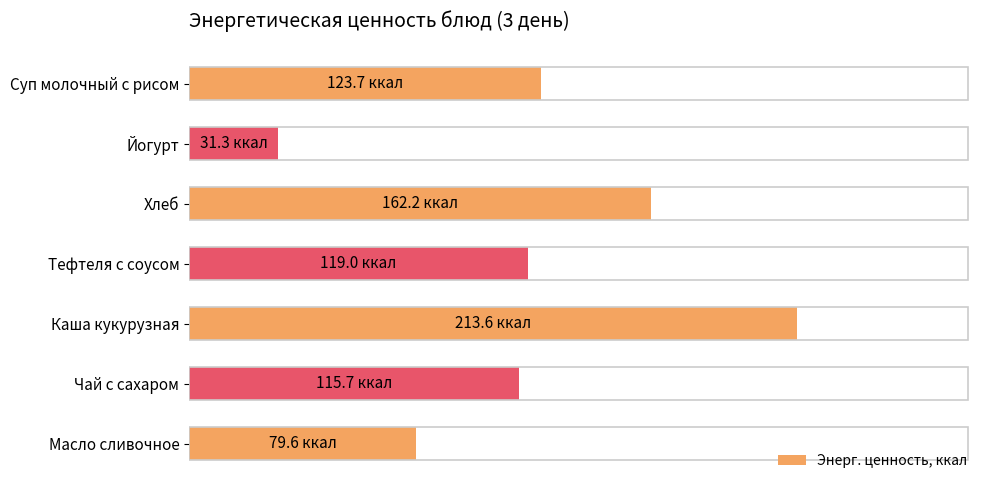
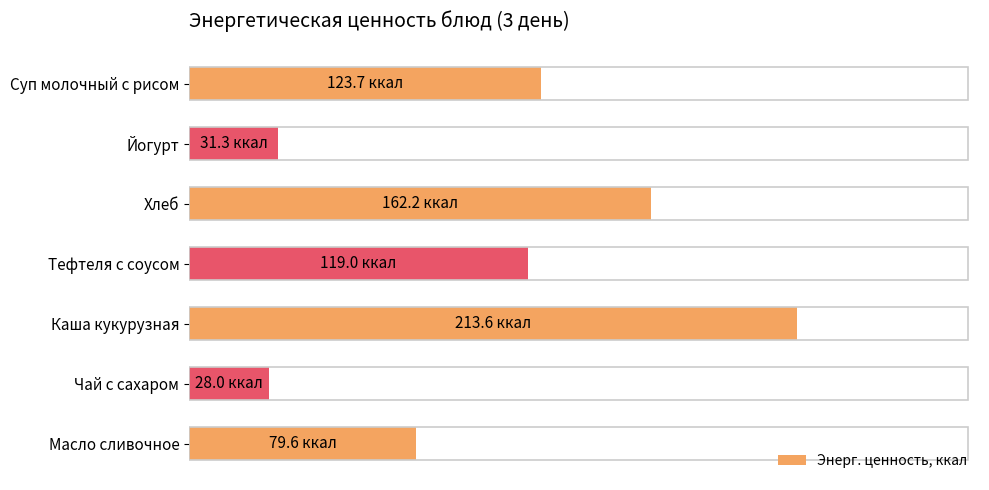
Чай с сахаром: 115.7 -> 28.0
